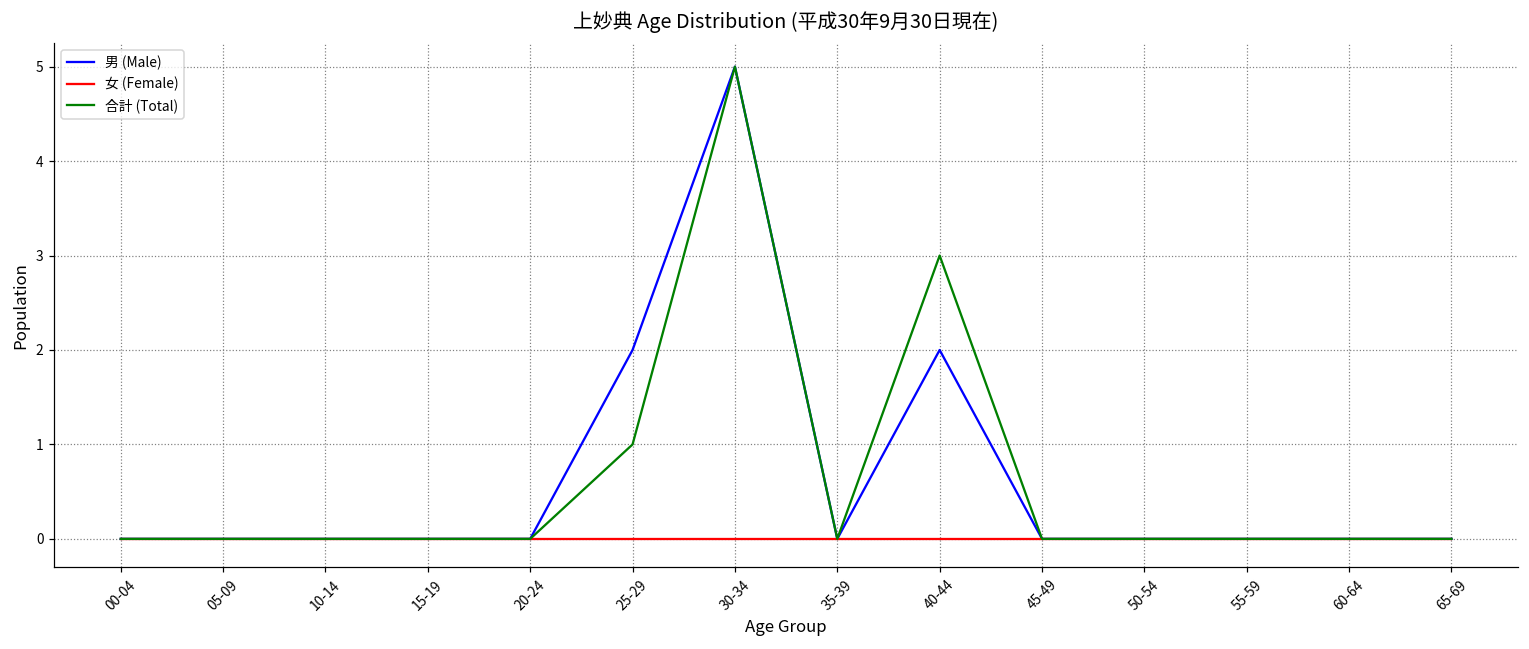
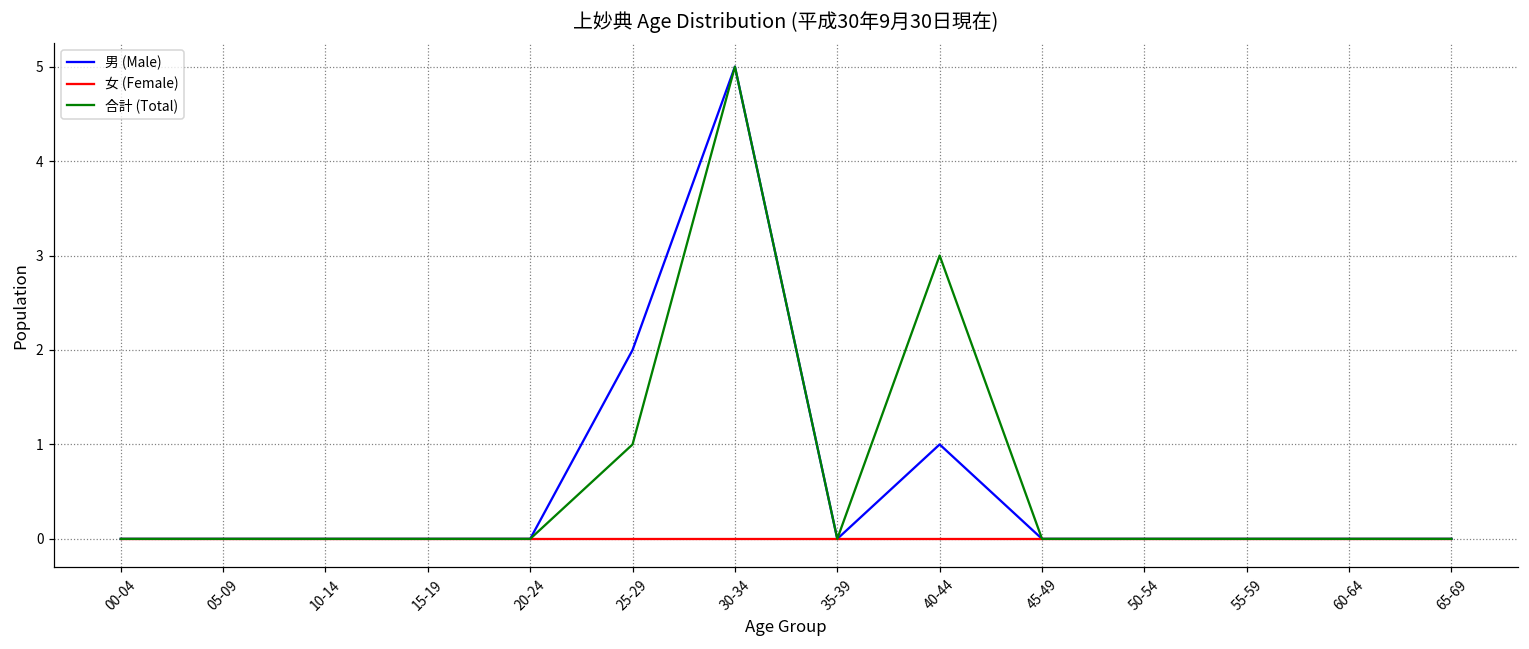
男 (Male), 40-44: 2 -> 1
